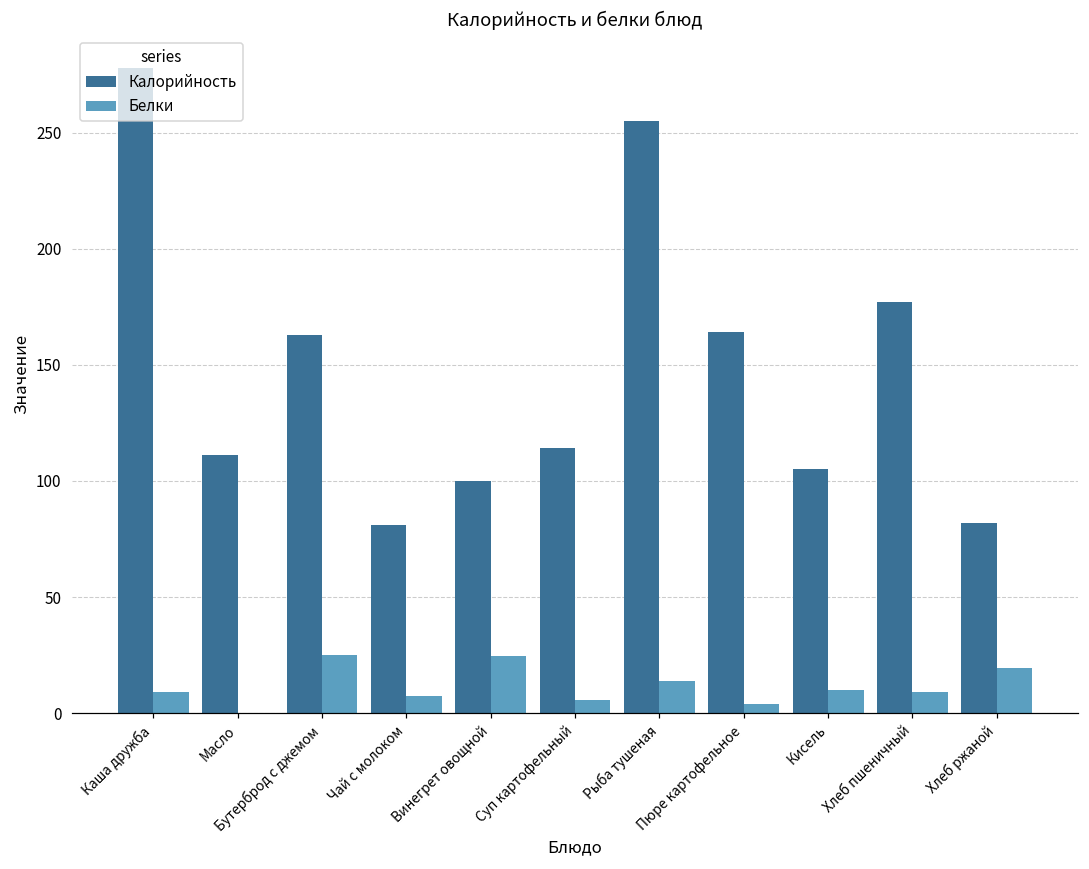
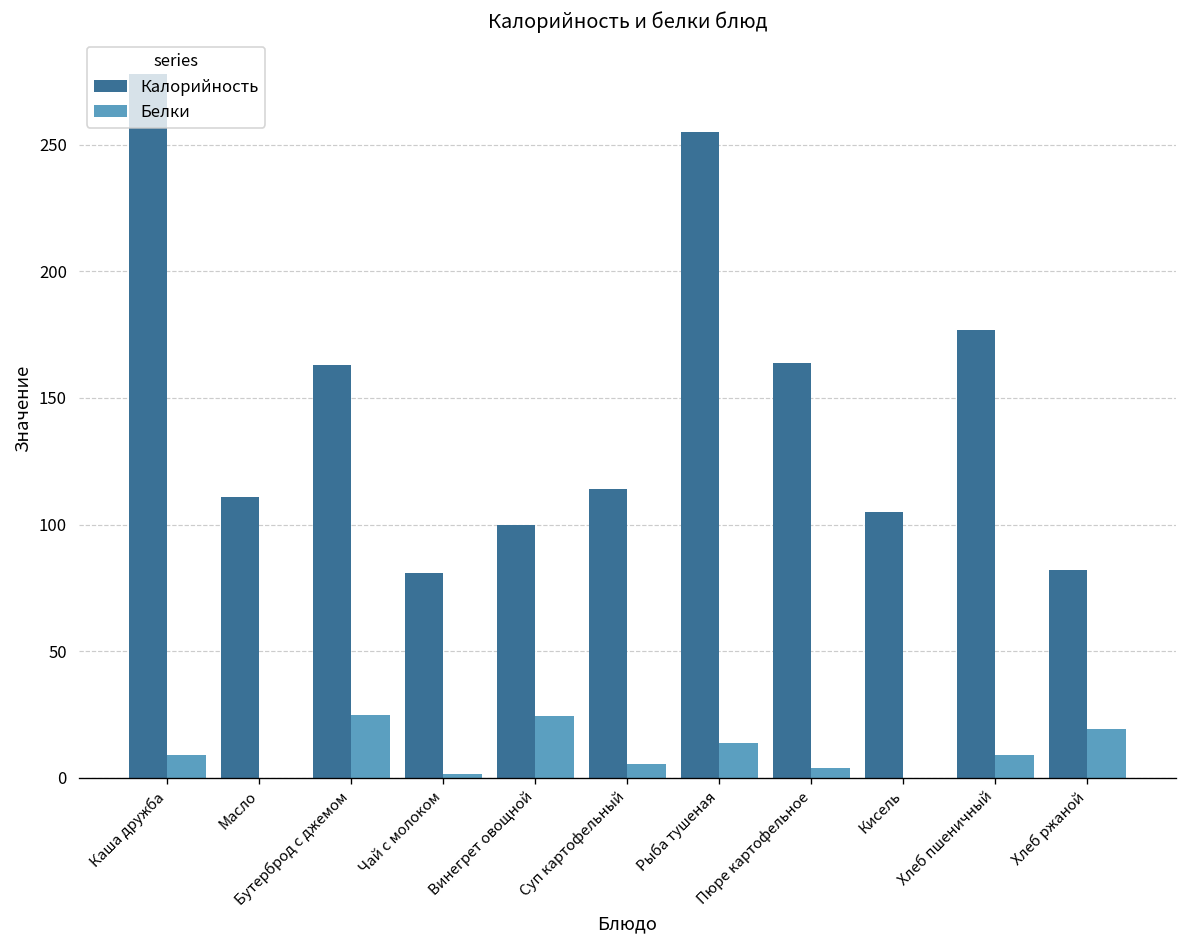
Белки, Чай с молоком: 8 -> 2
Белки, Кисель: 10 -> 0
